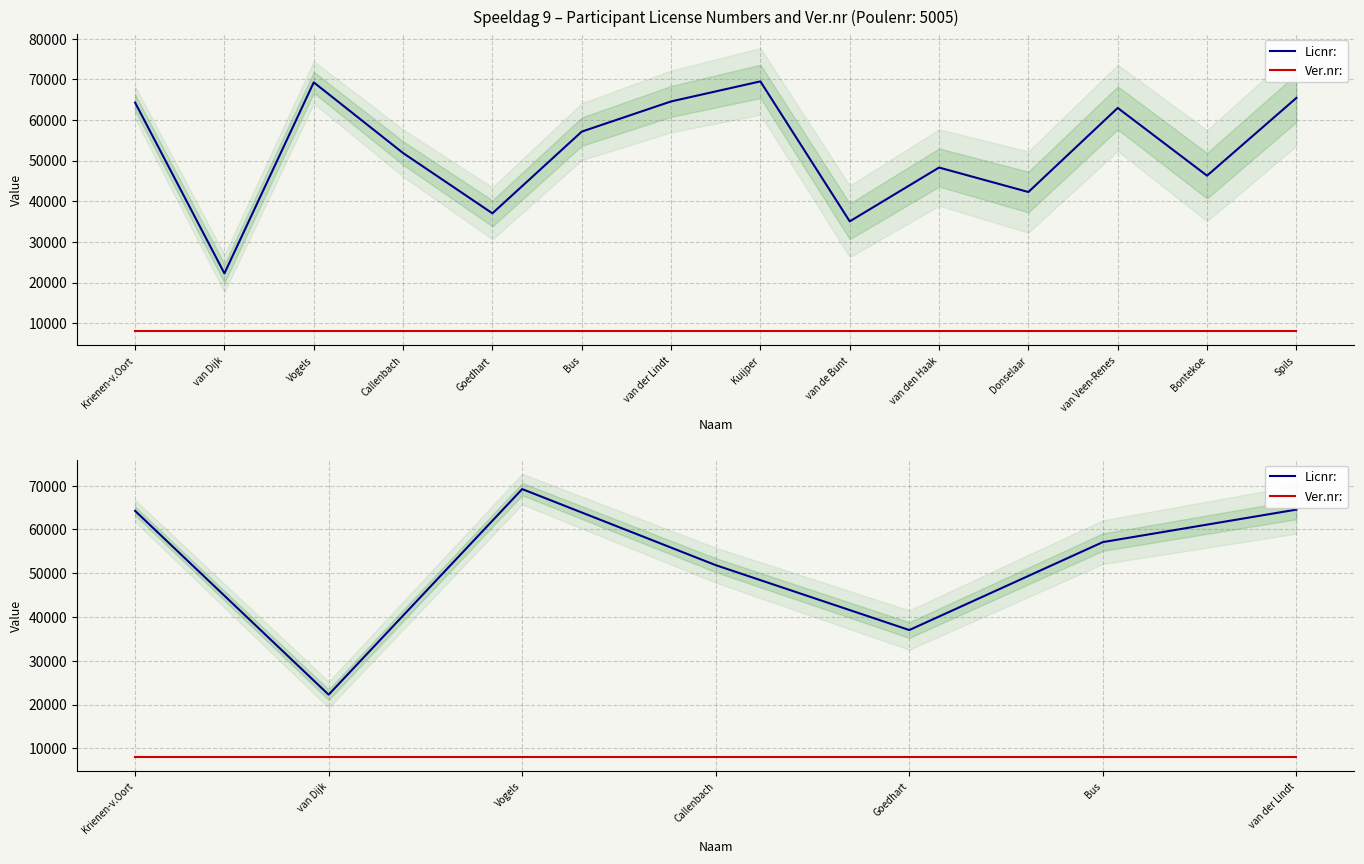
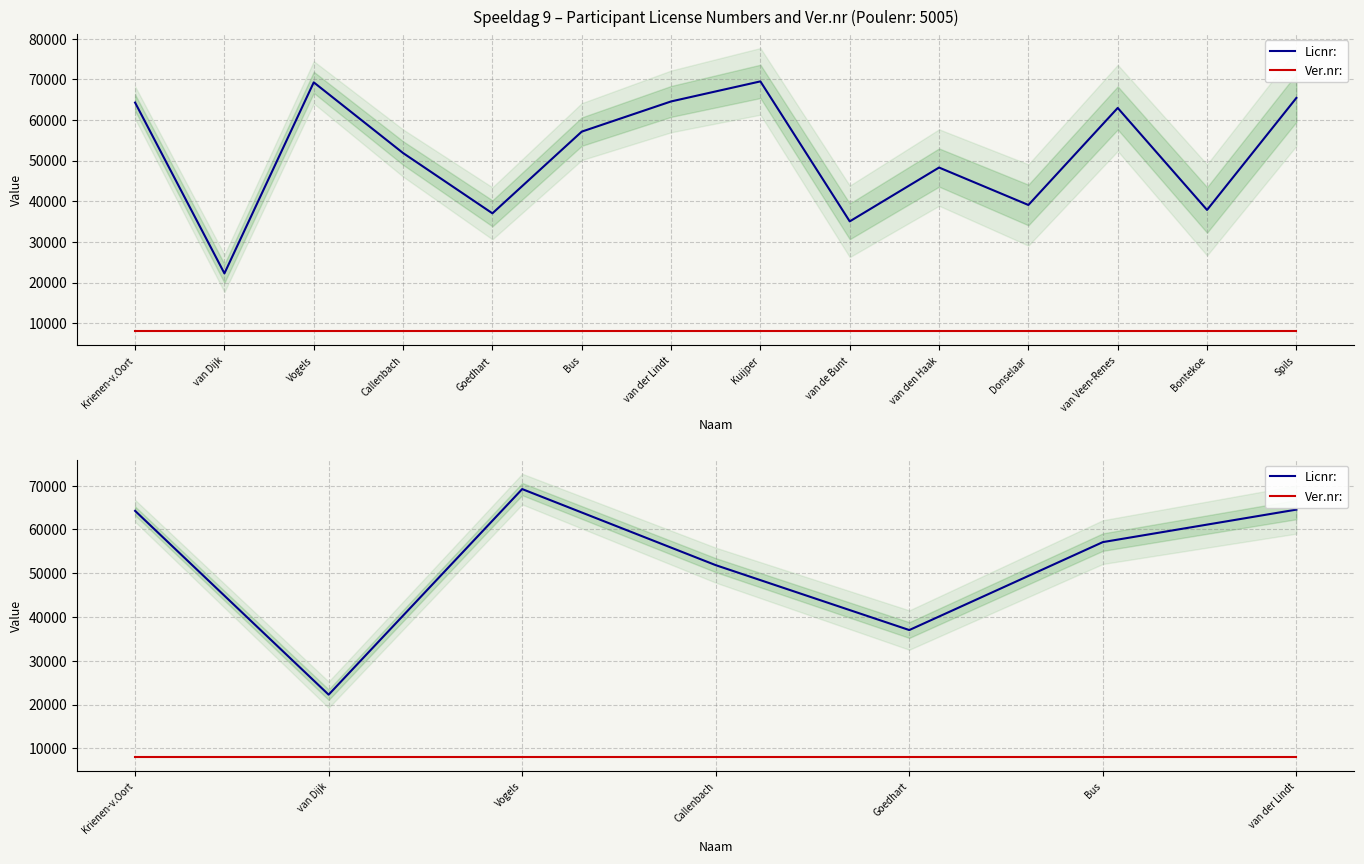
Speeldag 9 – Participant License Numbers and Ver.nr (Poulenr: 5005), Licnr:, Donselaar: 42000 -> 39000
Speeldag 9 – Participant License Numbers and Ver.nr (Poulenr: 5005), Licnr:, Bontekoe: 46000 -> 38000
